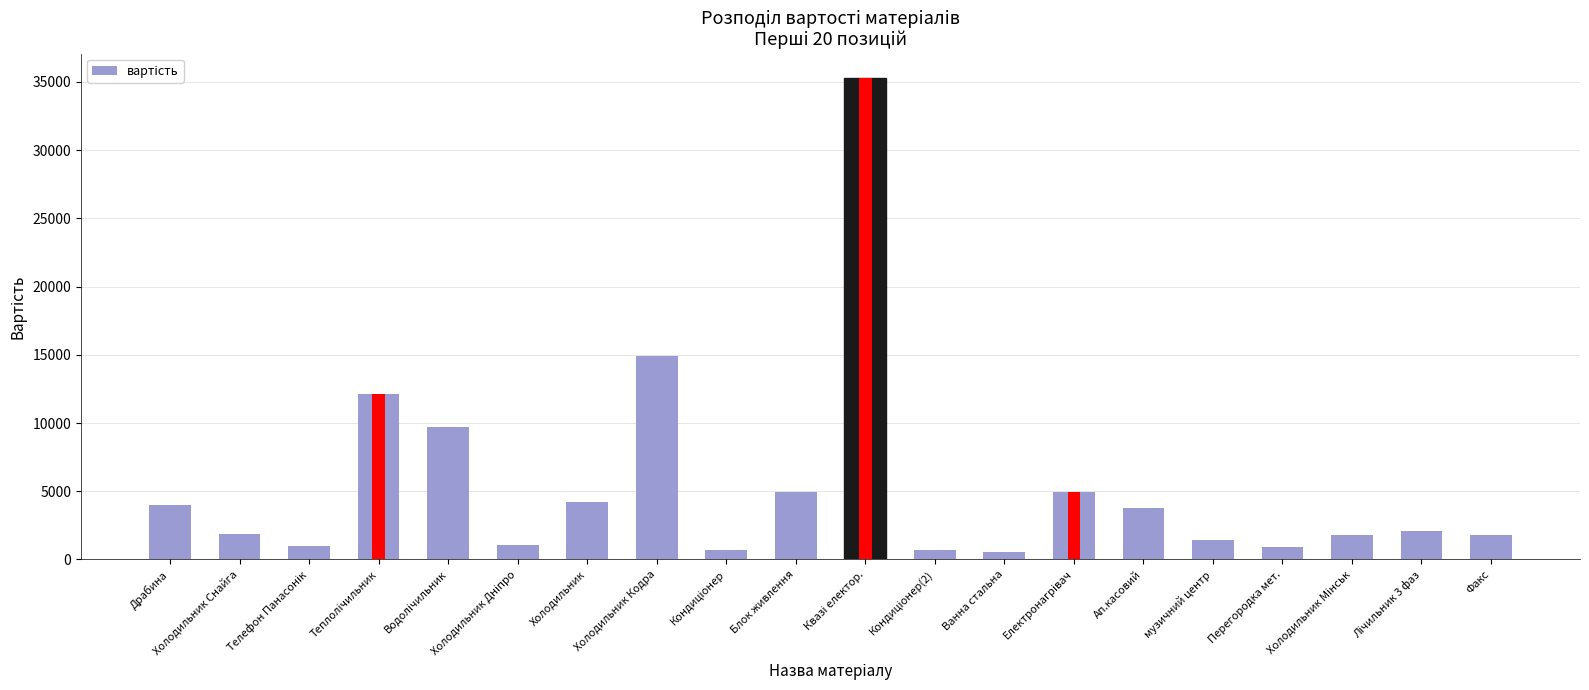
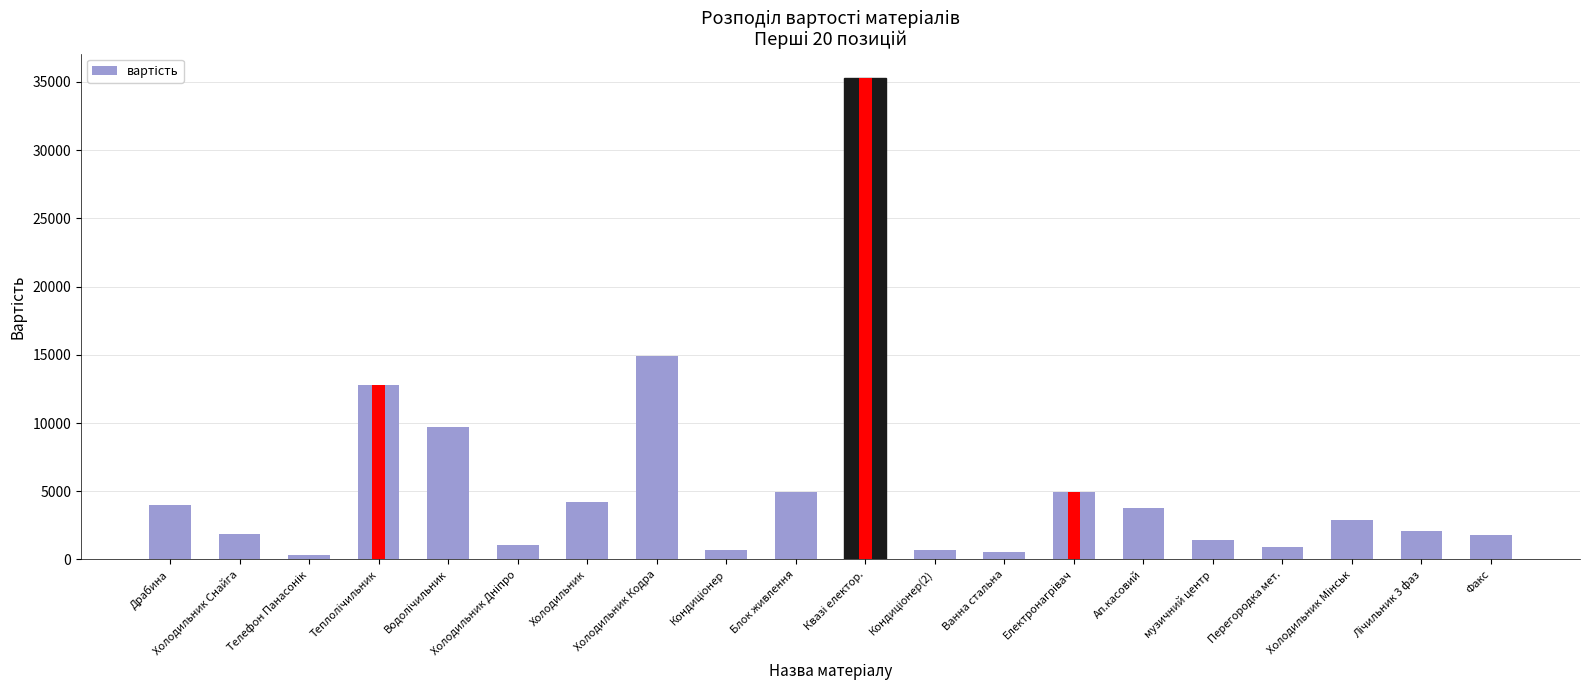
вартість, Телефон Панасонік: 1000 -> 300
вартість, Теплолічильник: 12100 -> 12800
вартість, Холодильник Мінськ: 1800 -> 2900
